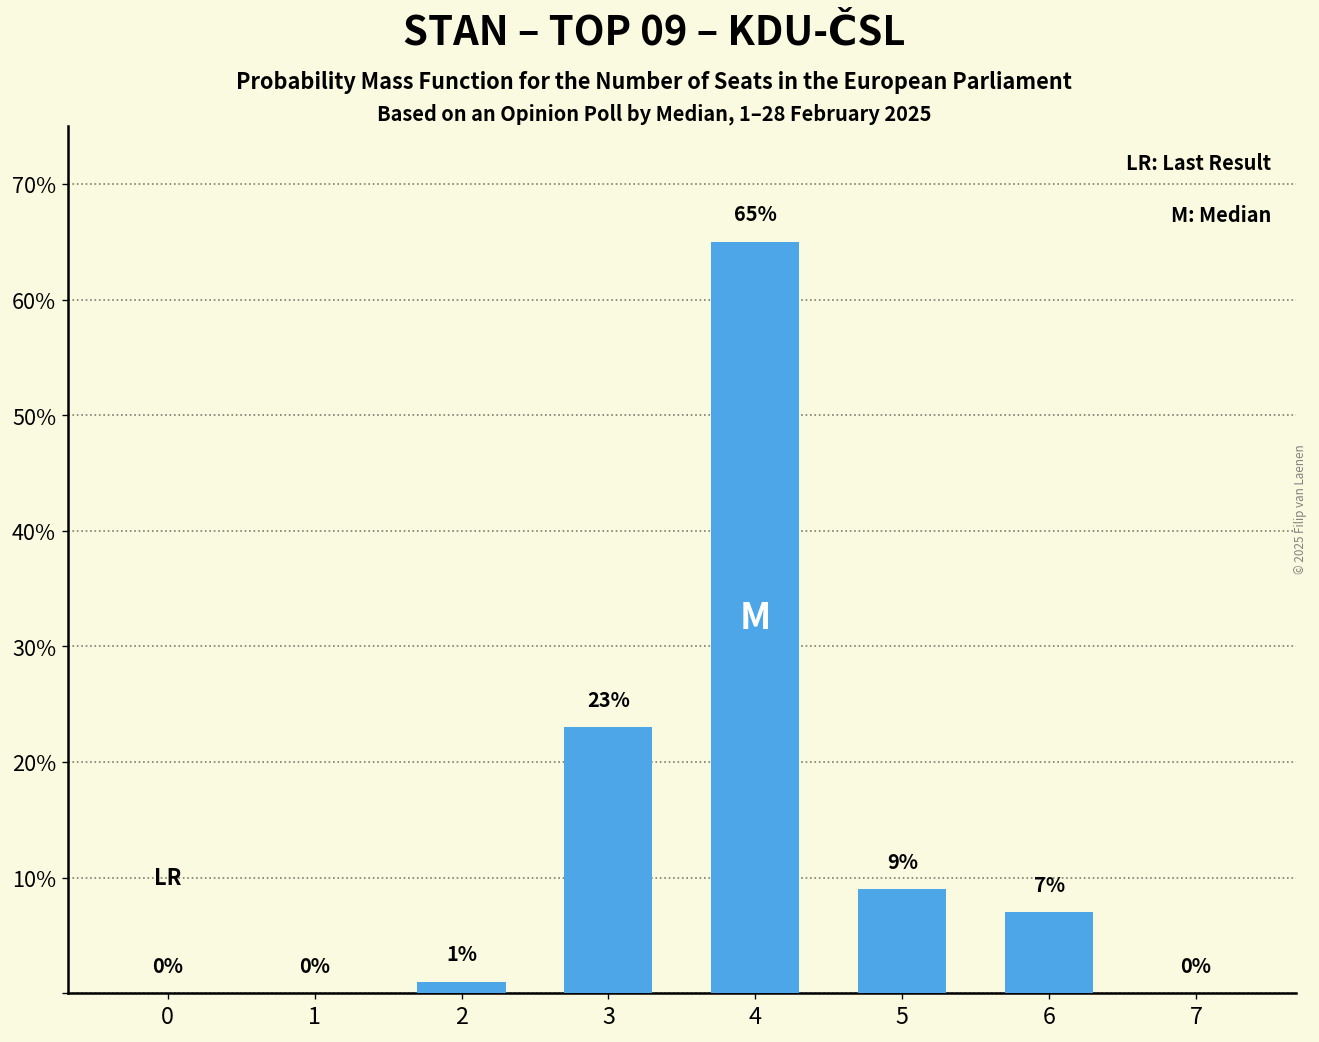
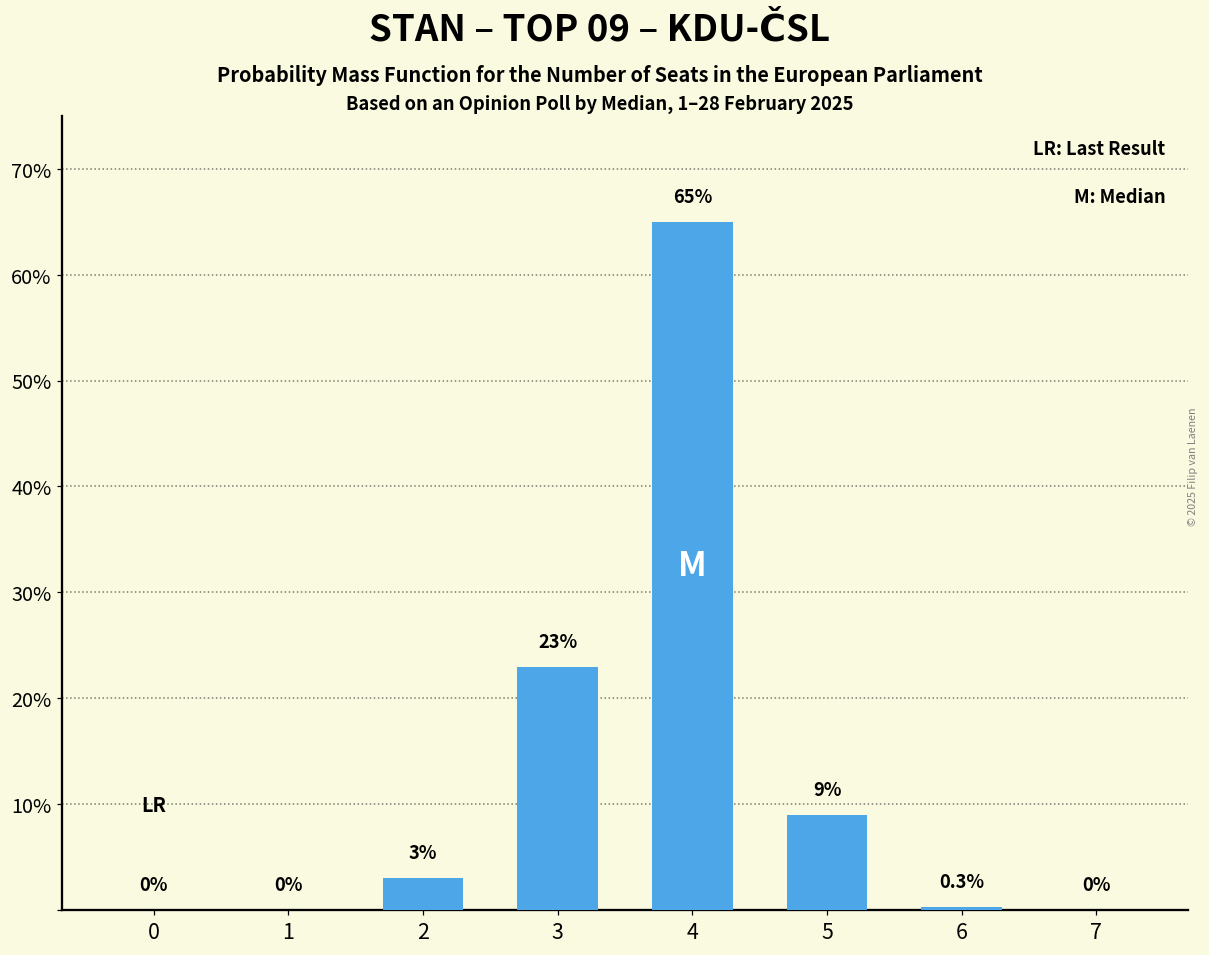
2: 1% -> 3%
6: 7% -> 0.3%
